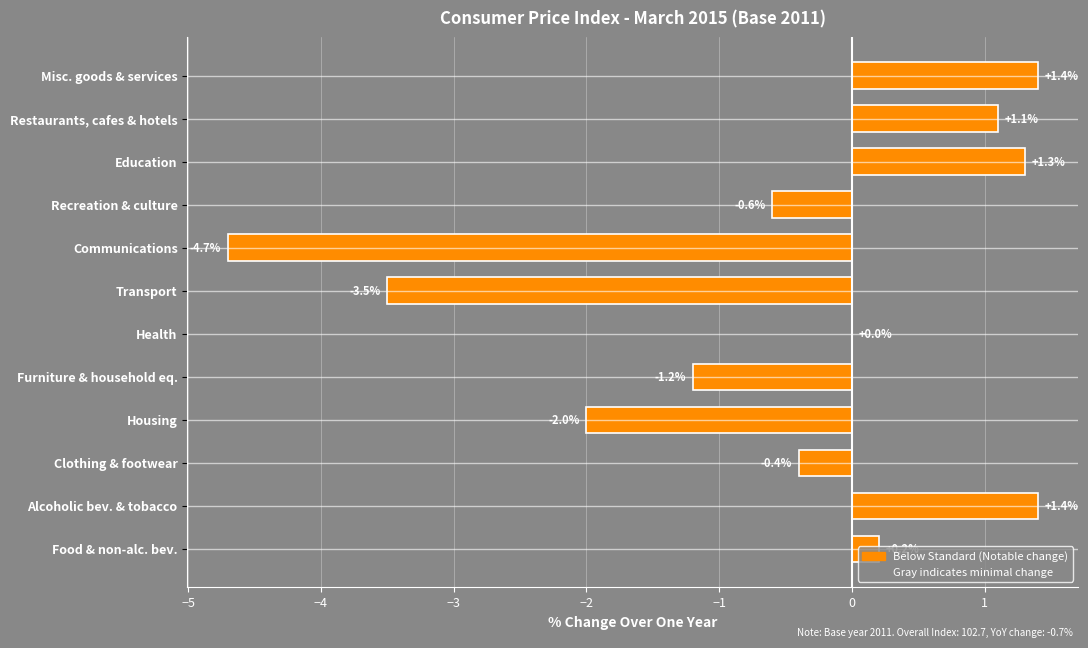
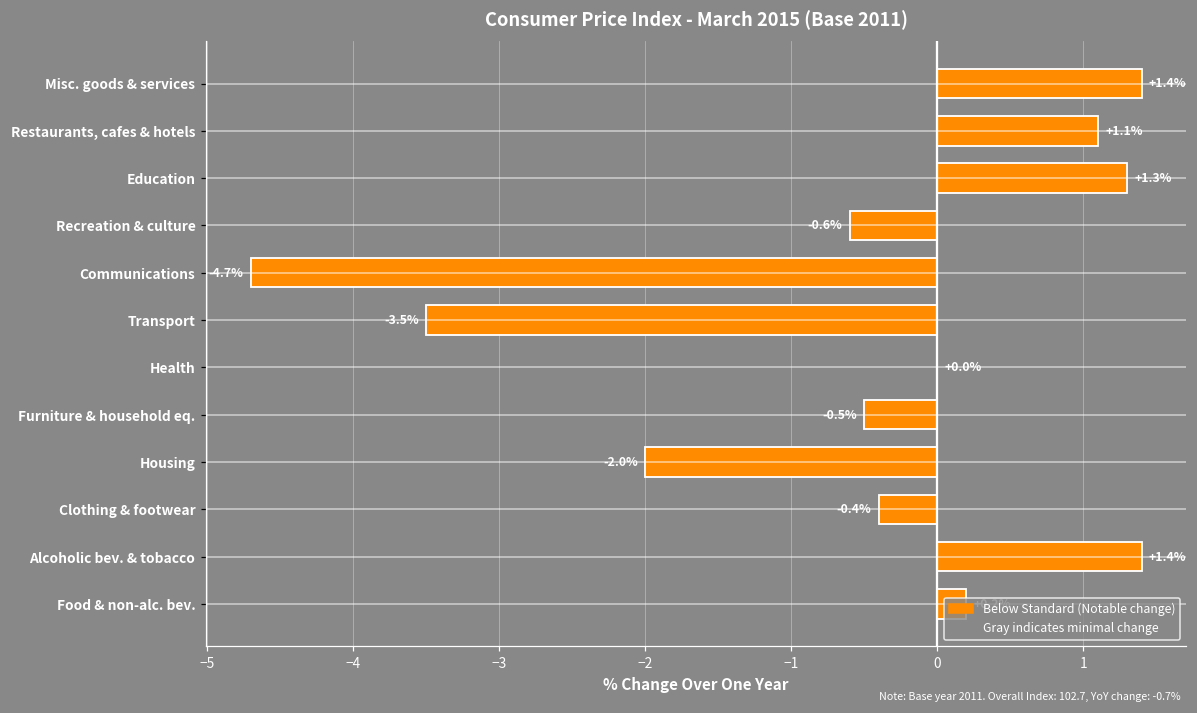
Furniture & household eq.: -1.2% -> -0.5%
